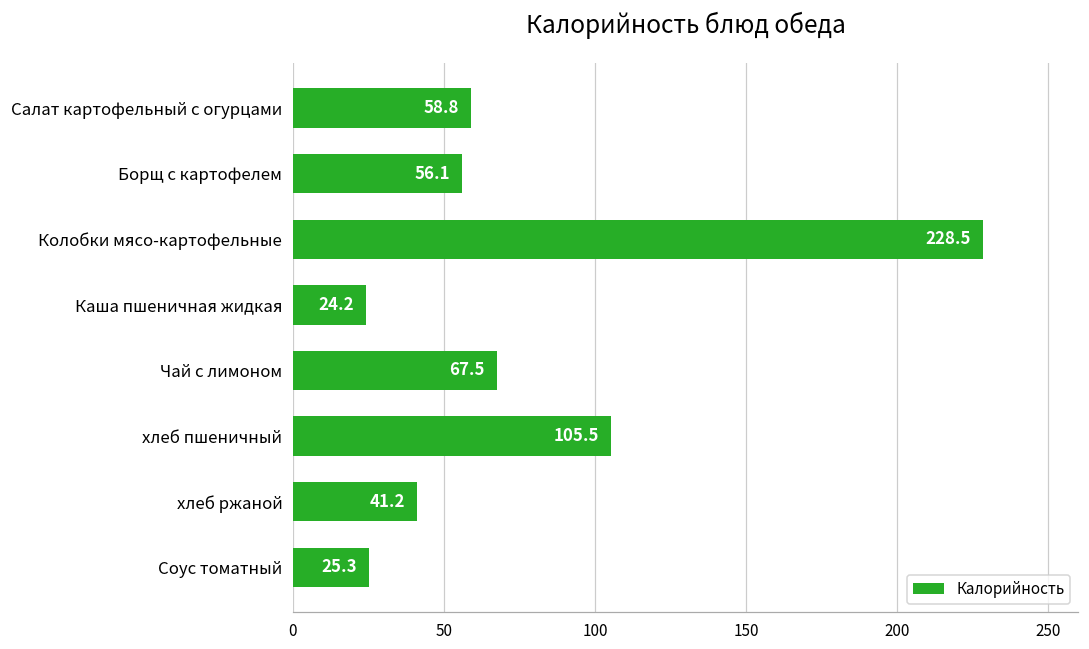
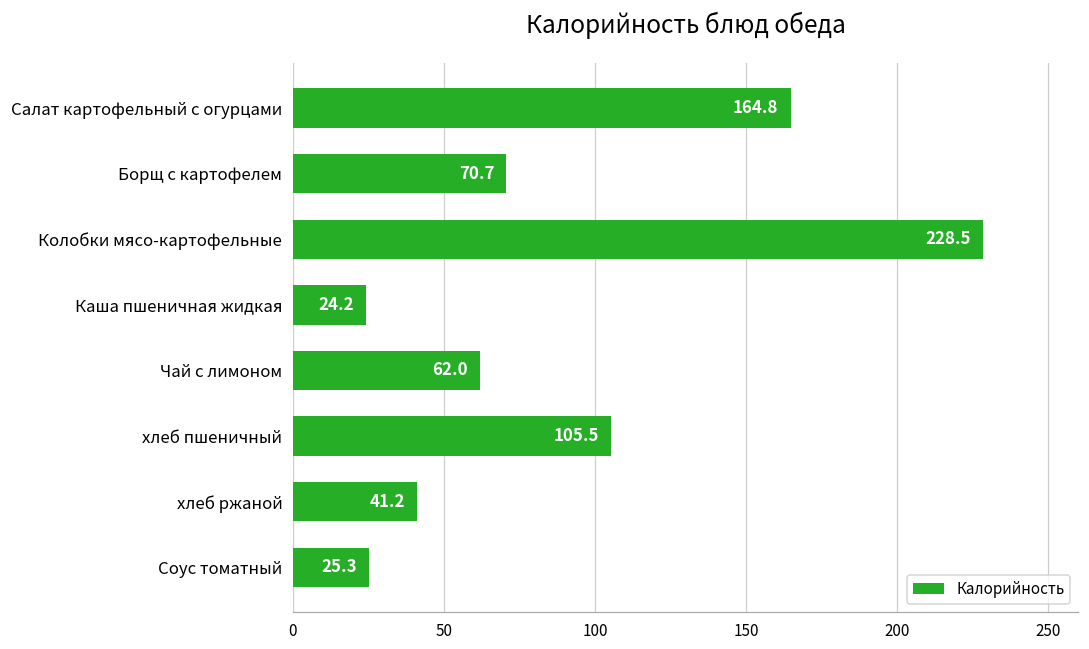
Салат картофельный с огурцами: 58.8 -> 164.8
Борщ с картофелем: 56.1 -> 70.7
Чай с лимоном: 67.5 -> 62.0
